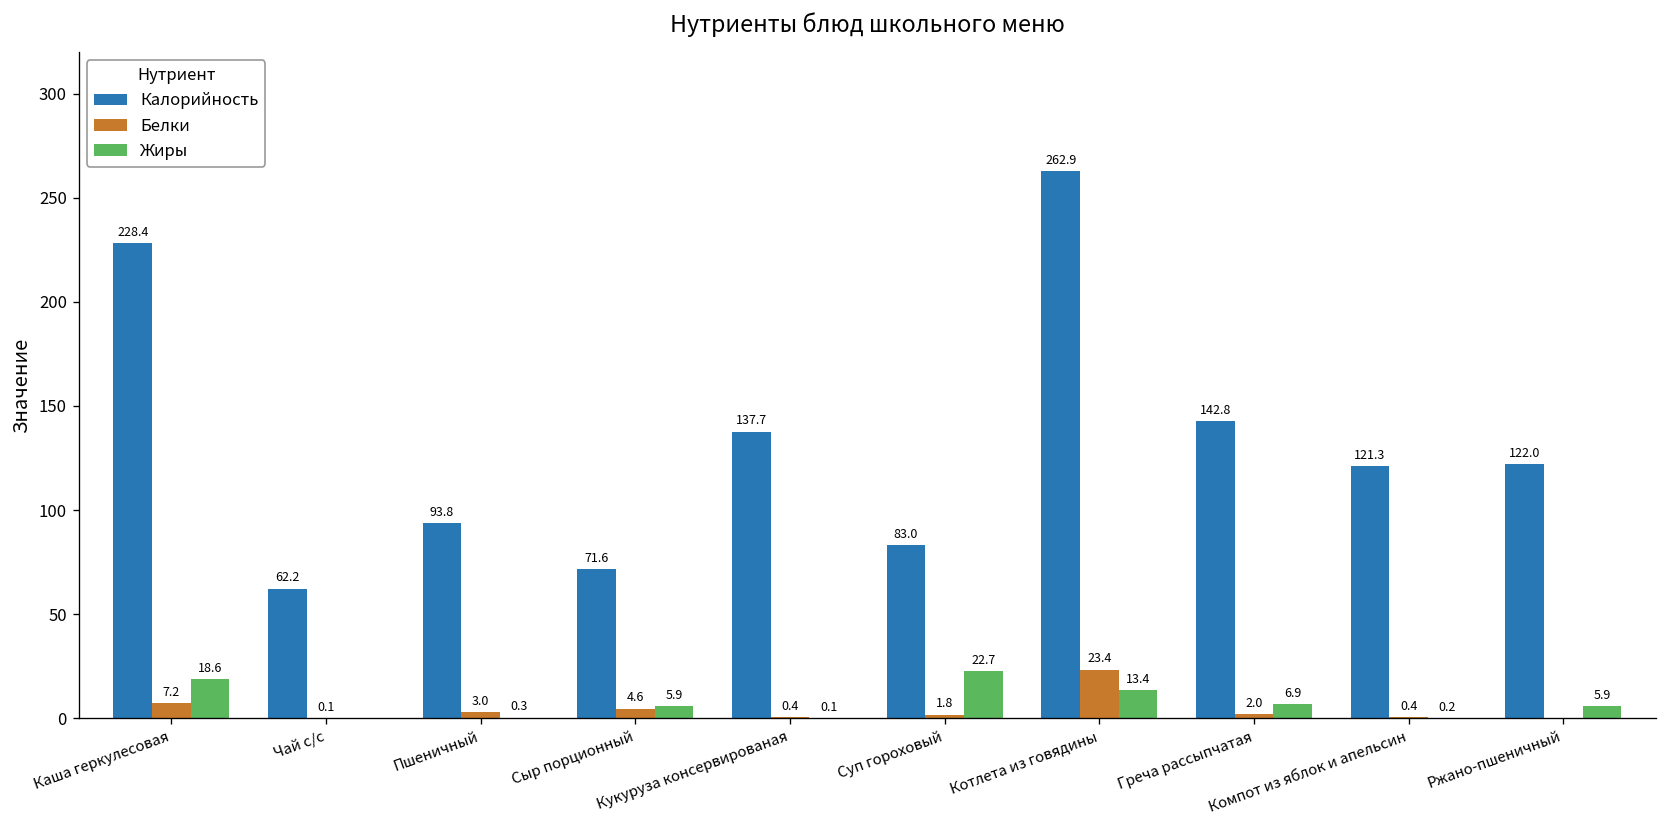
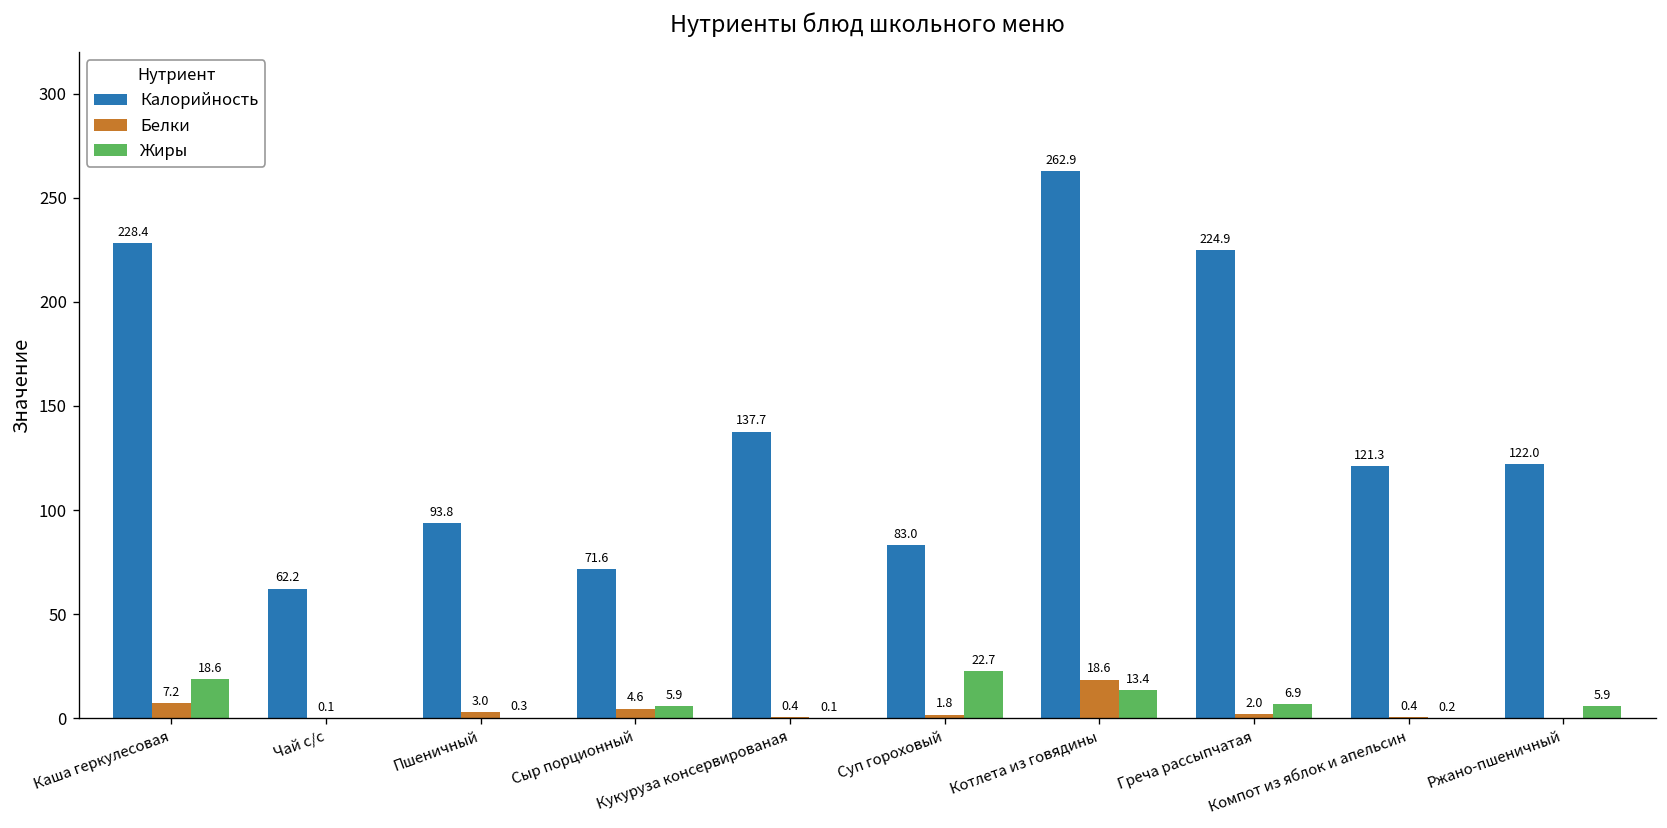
Белки, Котлета из говядины: 23.4 -> 18.6
Калорийность, Греча рассыпчатая: 142.8 -> 224.9
